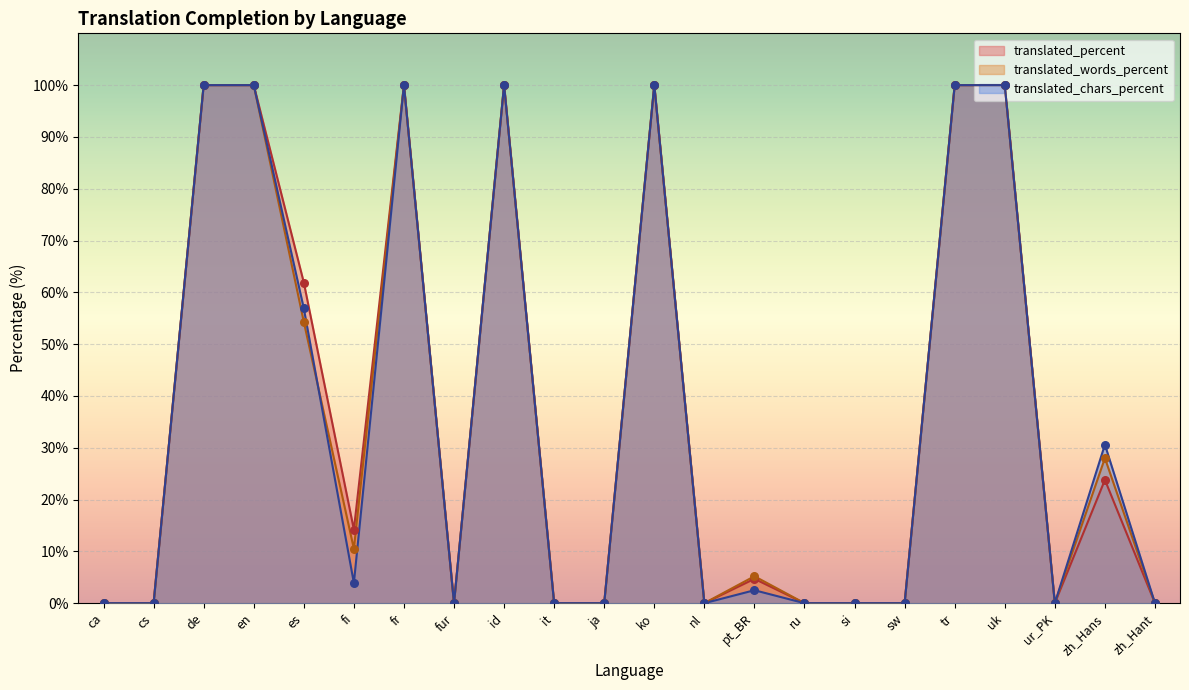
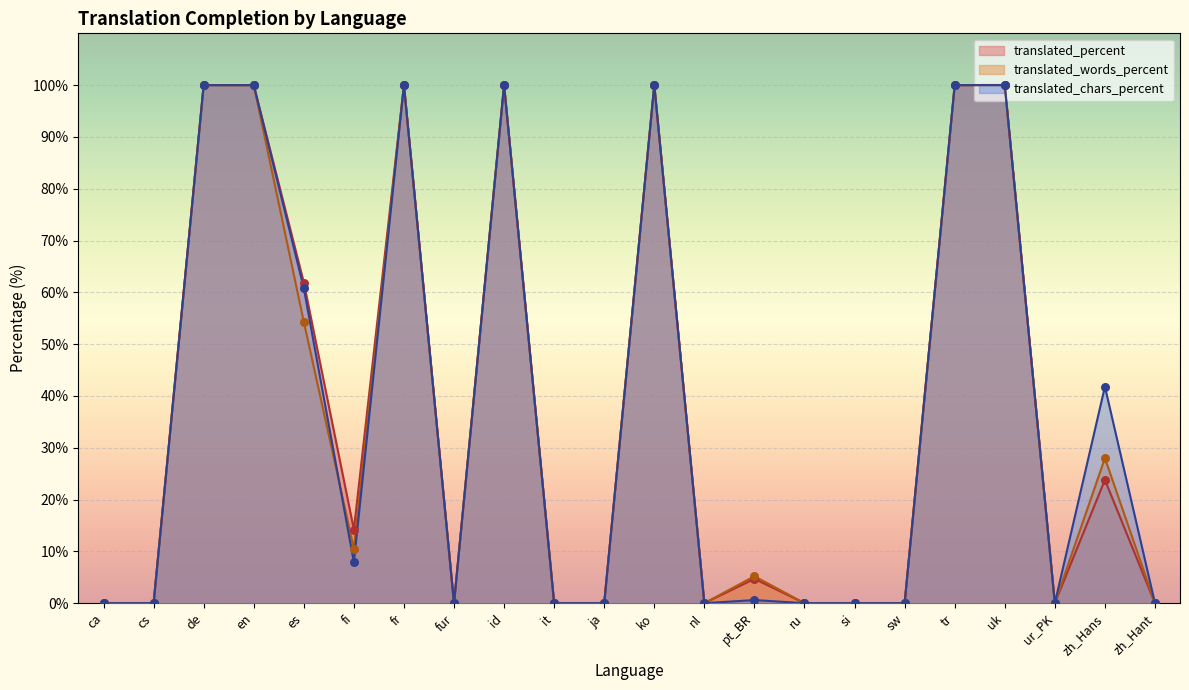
translated_chars_percent, es: 57% -> 61%
translated_chars_percent, fi: 4% -> 8%
translated_chars_percent, pt_BR: 3% -> 1%
translated_chars_percent, zh_Hans: 31% -> 42%
